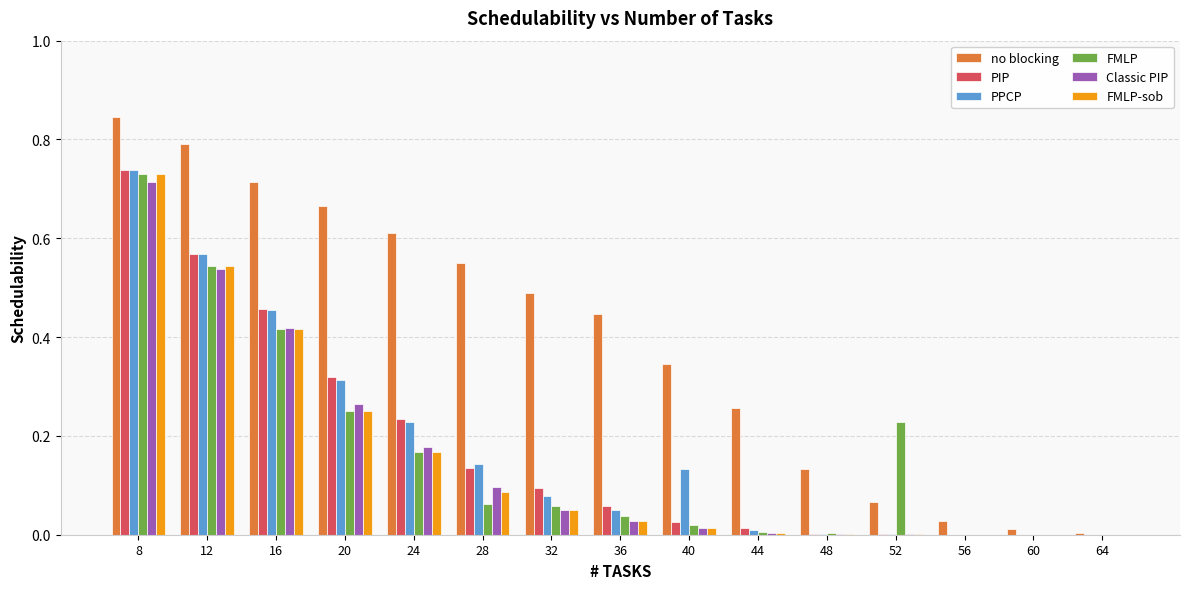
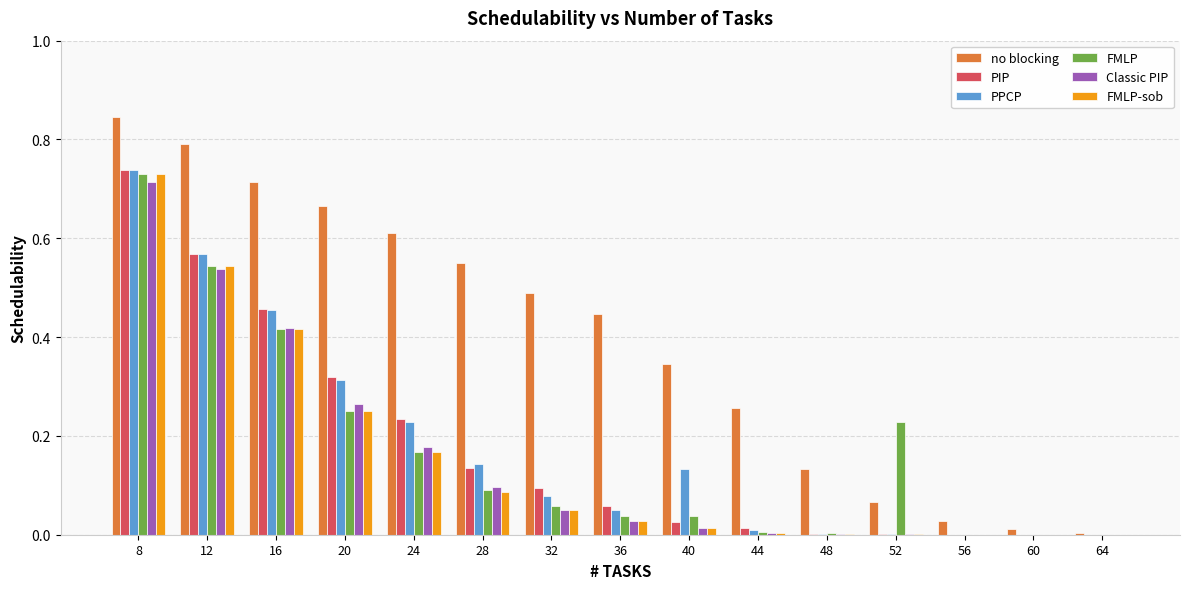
FMLP, 28: 0.06 -> 0.09
FMLP, 40: 0.02 -> 0.04
